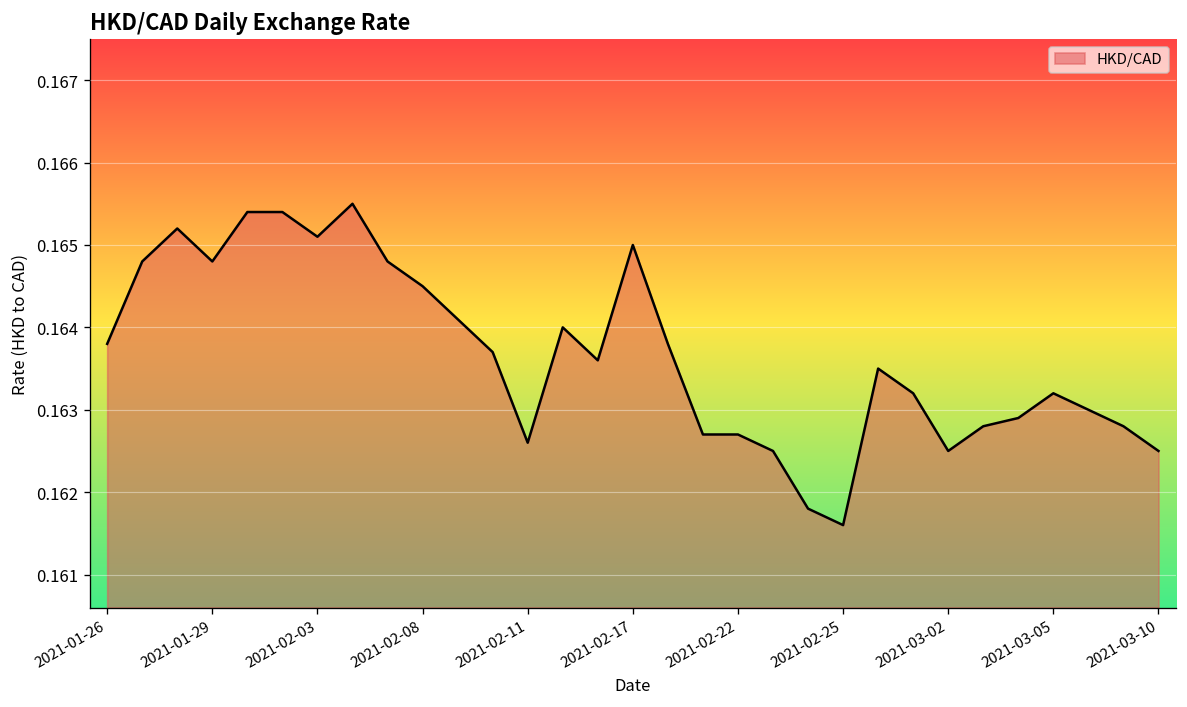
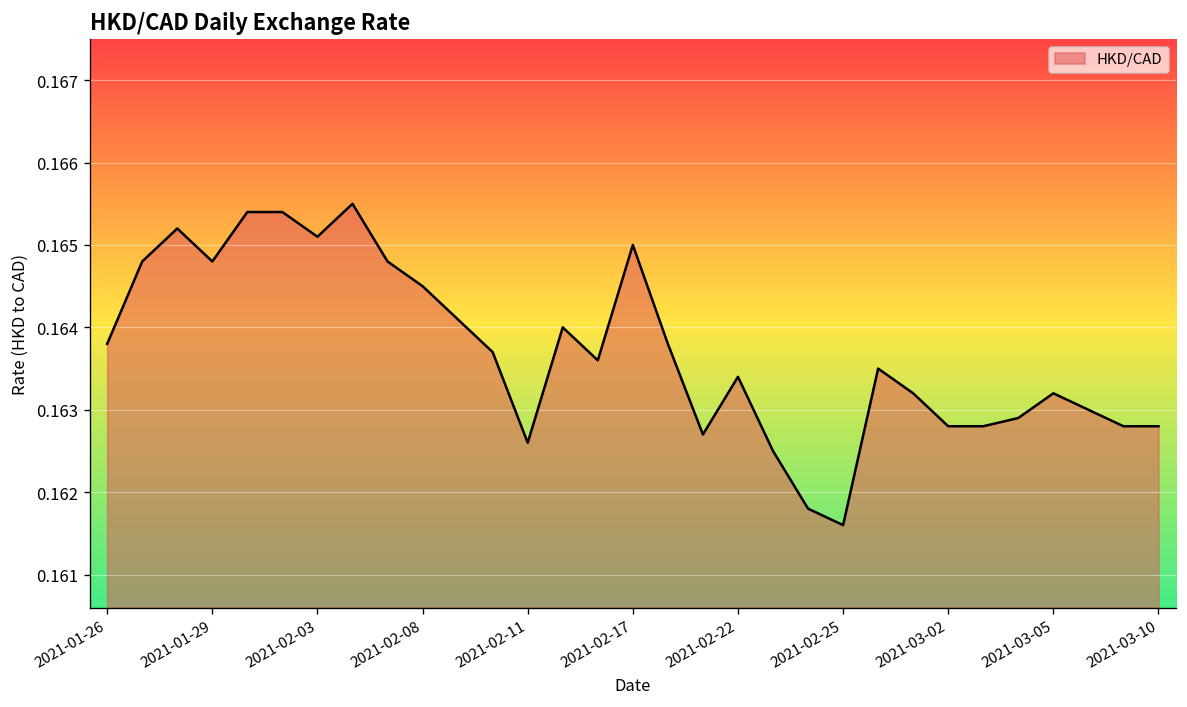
2021-02-22: 0.1627 -> 0.1634
2021-03-02: 0.1625 -> 0.1628
2021-03-10: 0.1625 -> 0.1628
